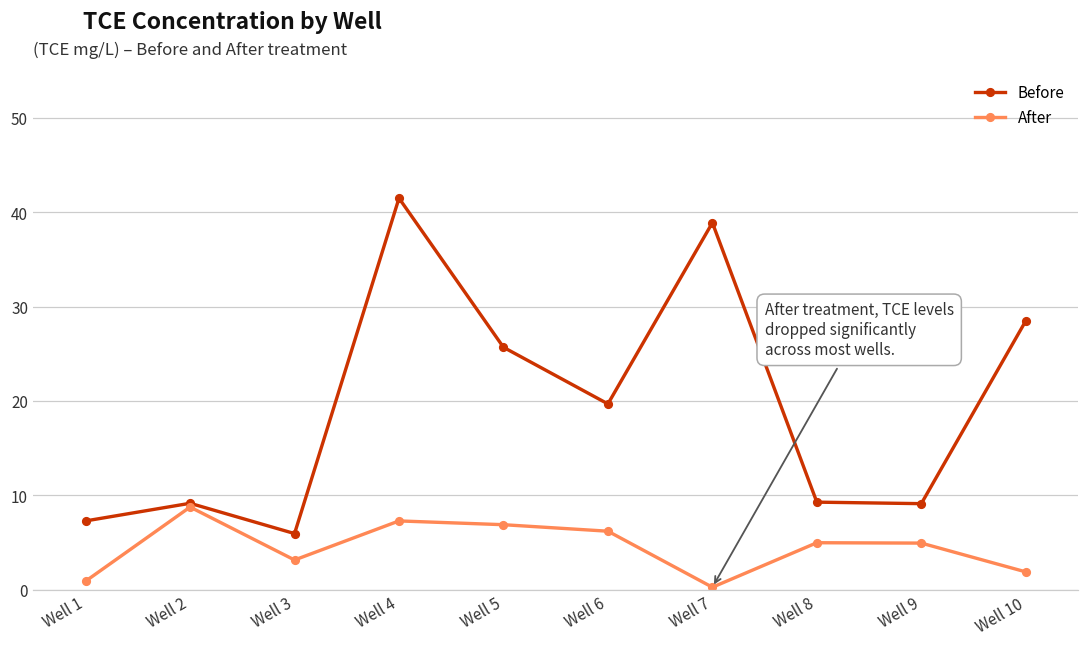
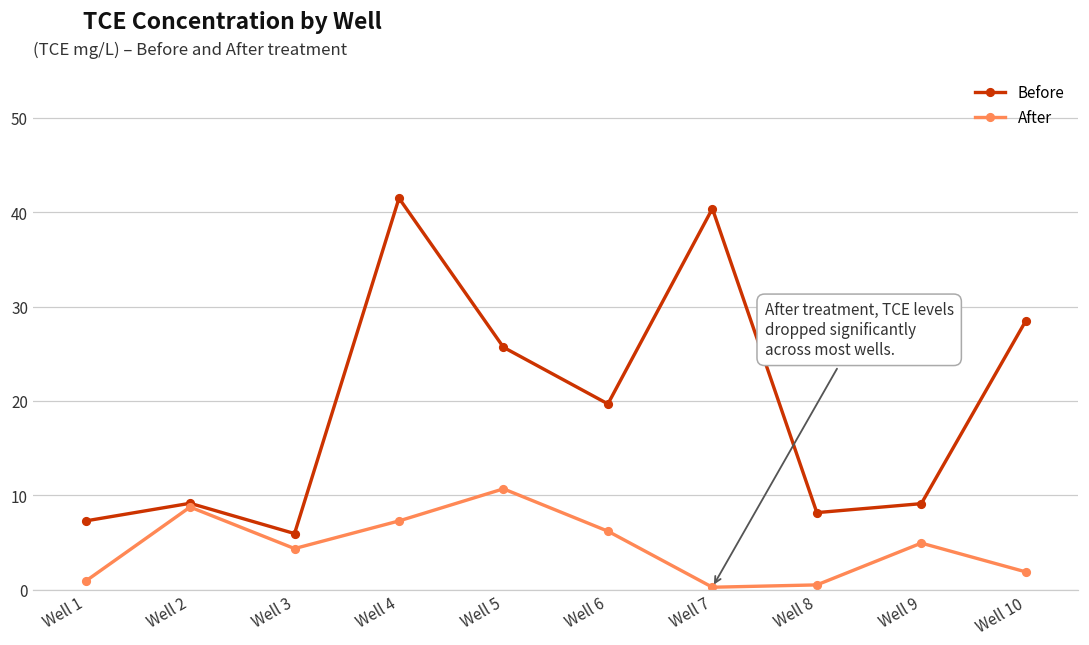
After, Well 3: 3 -> 4
After, Well 5: 7 -> 11
Before, Well 7: 39 -> 40
Before, Well 8: 9 -> 8
After, Well 8: 5 -> 1
